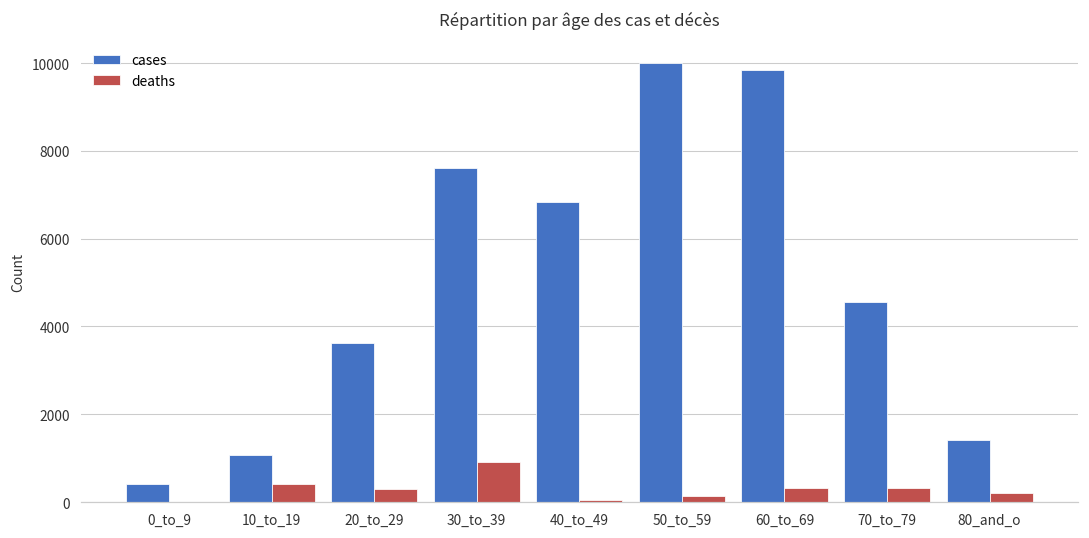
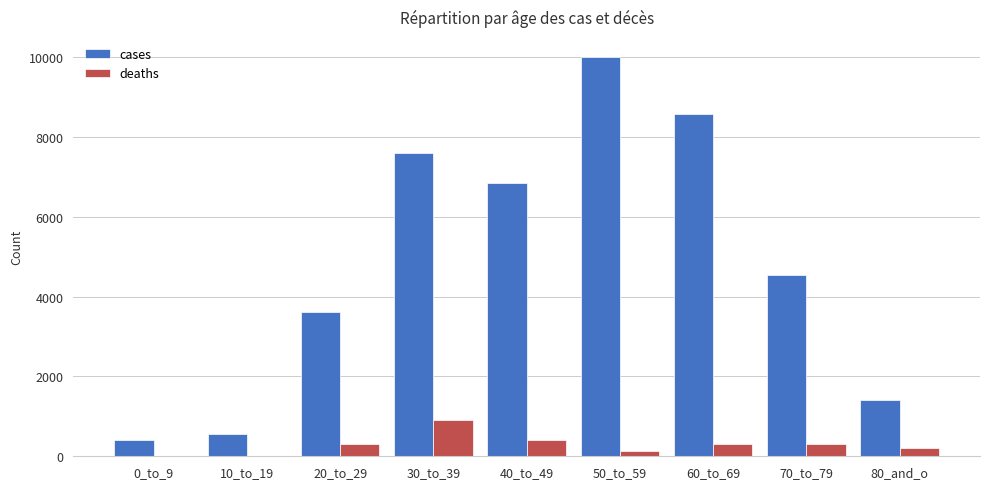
cases, 10_to_19: 1100 -> 500
deaths, 10_to_19: 400 -> 0
deaths, 40_to_49: 0 -> 400
cases, 60_to_69: 9800 -> 8600
